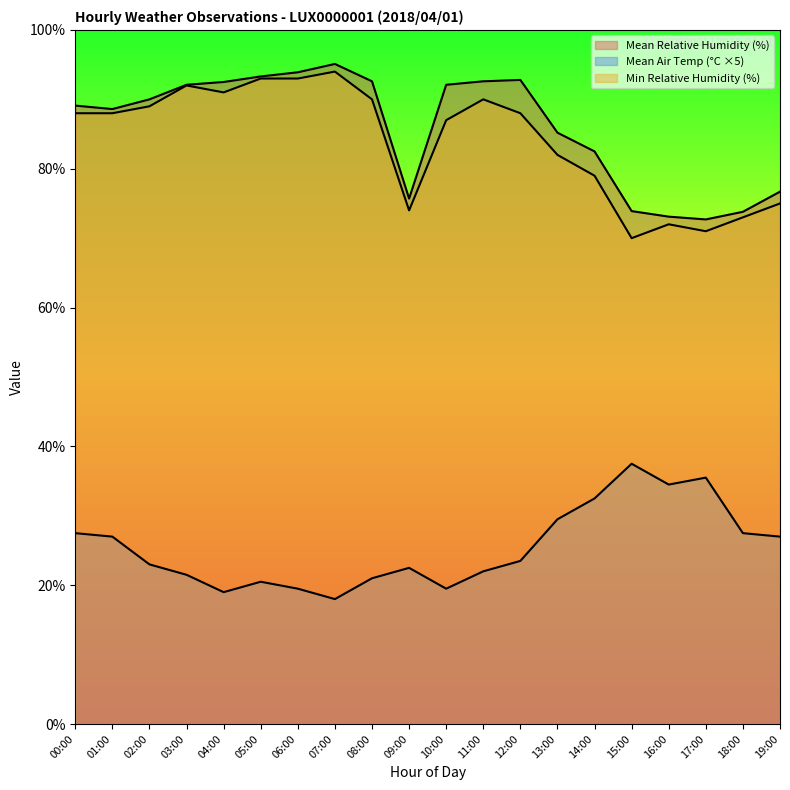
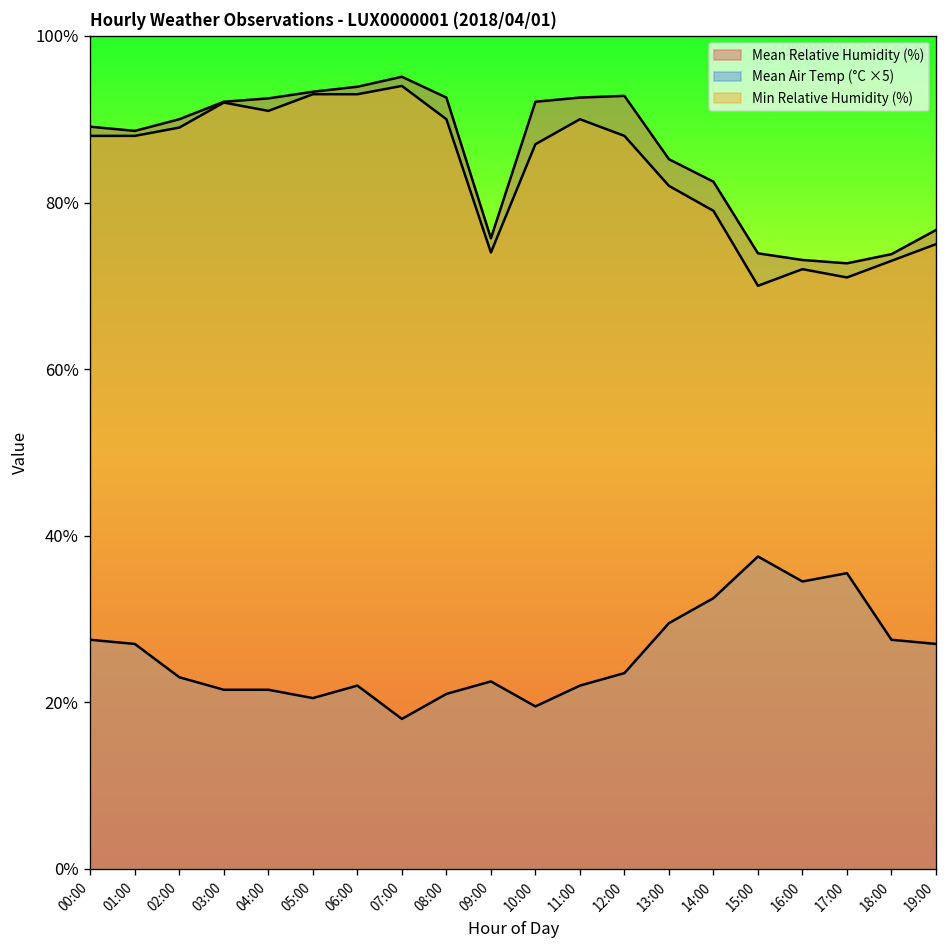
Mean Air Temp (°C ×5), 04:00: 19% -> 22%
Mean Air Temp (°C ×5), 06:00: 20% -> 22%
